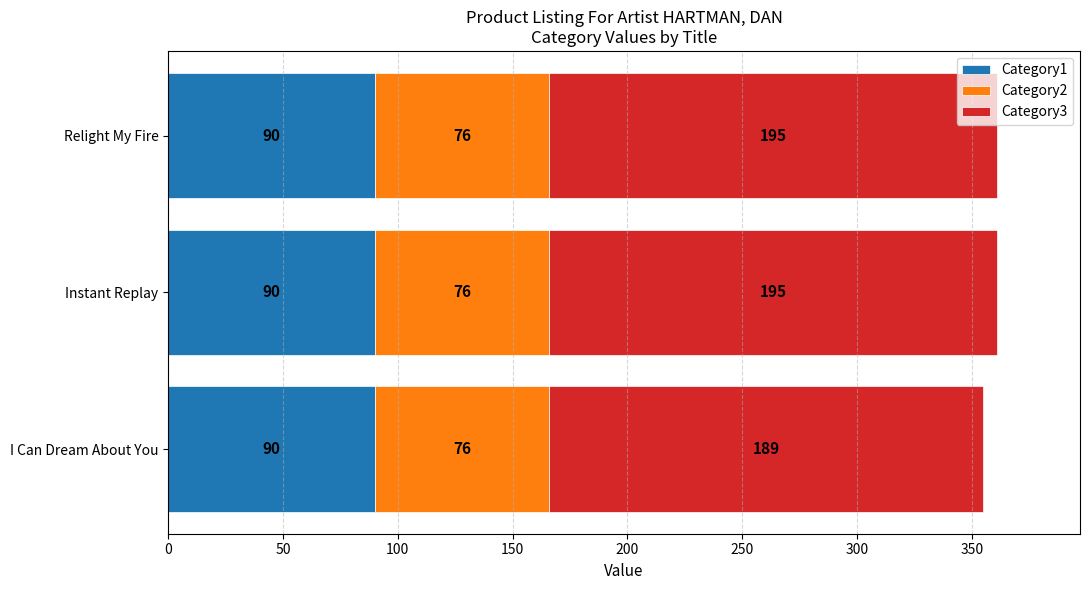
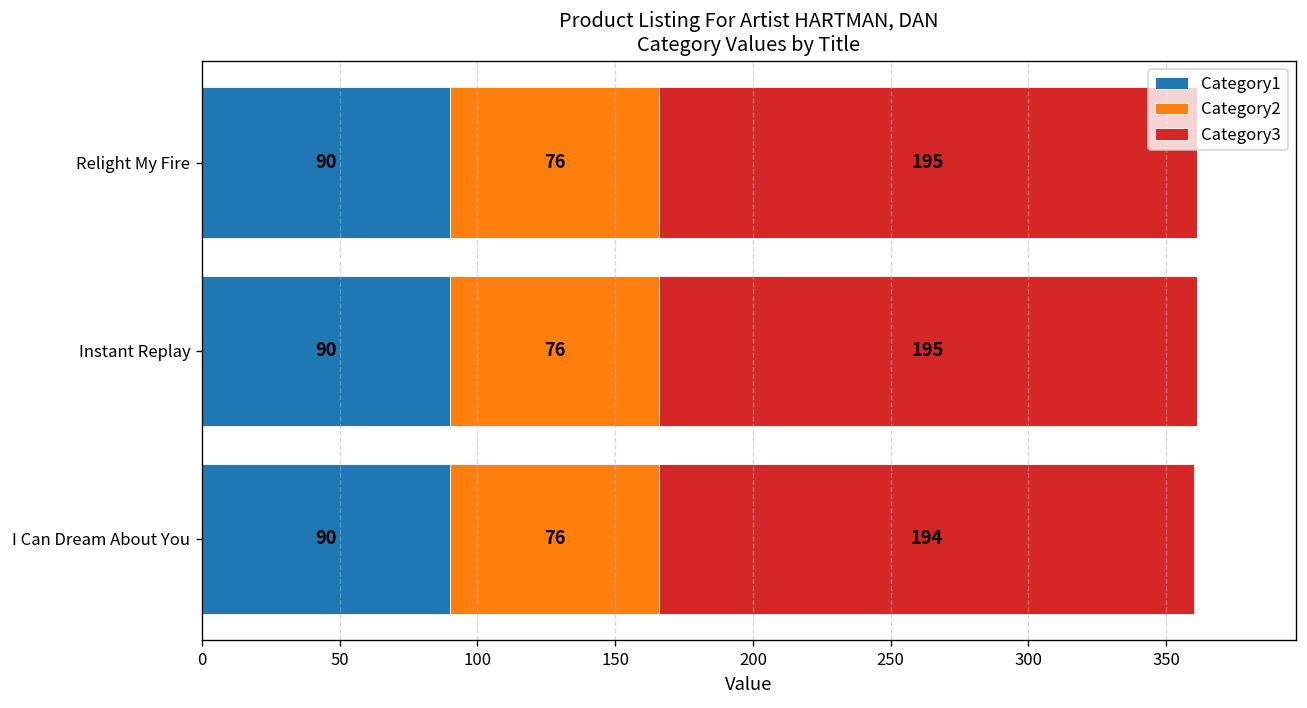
Category3, I Can Dream About You: 189 -> 194
